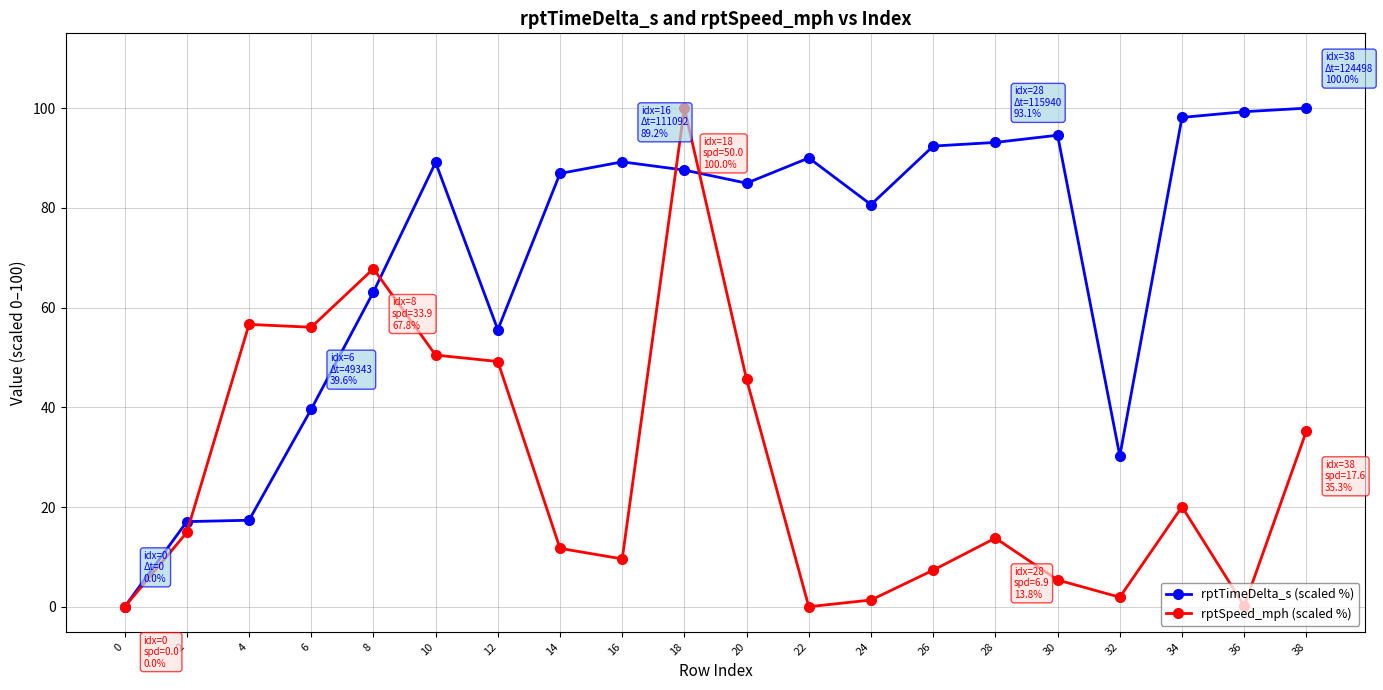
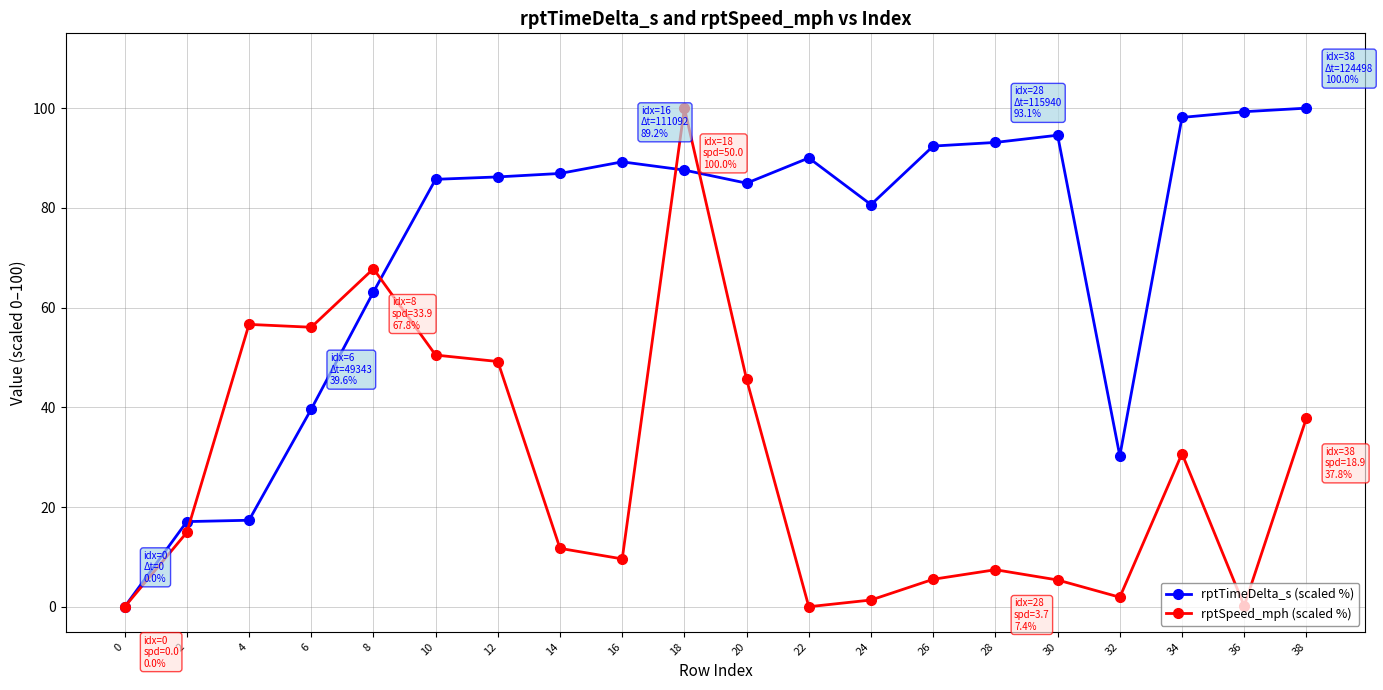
rptTimeDelta_s (scaled %), 10: 89 -> 86
rptTimeDelta_s (scaled %), 12: 56 -> 86
rptSpeed_mph (scaled %), 26: 7 -> 6
rptSpeed_mph (scaled %), 28: 6.9 13.8% -> 3.7 7.4%
rptSpeed_mph (scaled %), 34: 20 -> 31
rptSpeed_mph (scaled %), 38: 17.6 35.3% -> 18.9 37.8%
